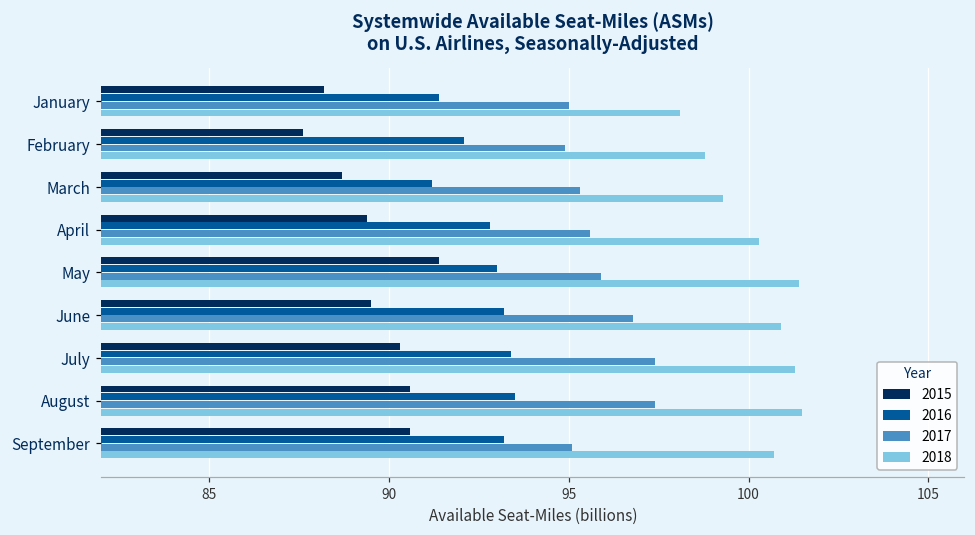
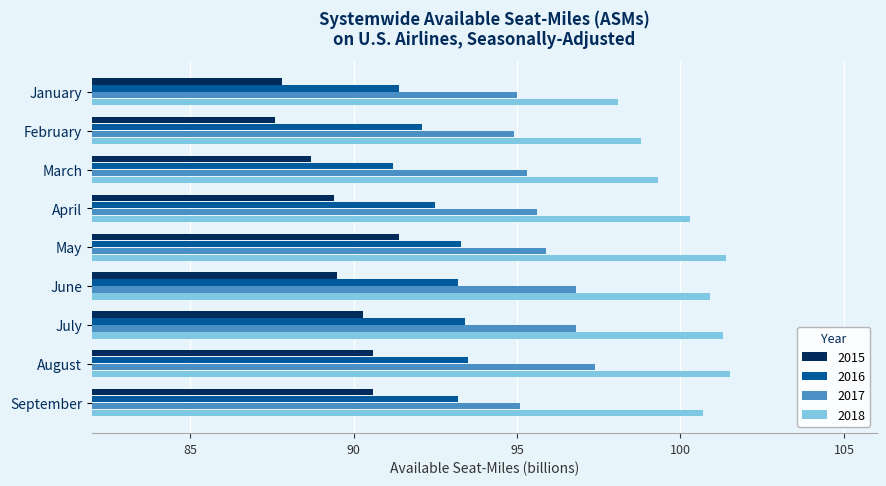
2015, January: 88.2 -> 87.8
2016, April: 92.8 -> 92.5
2016, May: 93.0 -> 93.3
2017, July: 97.4 -> 96.8
